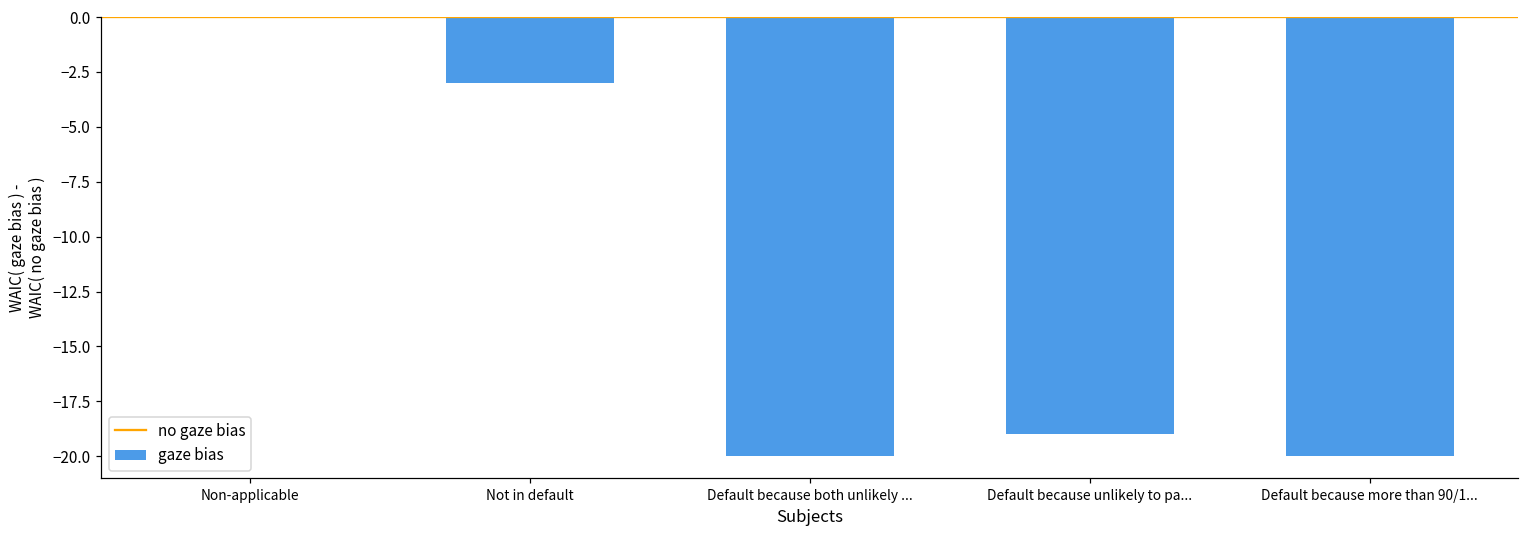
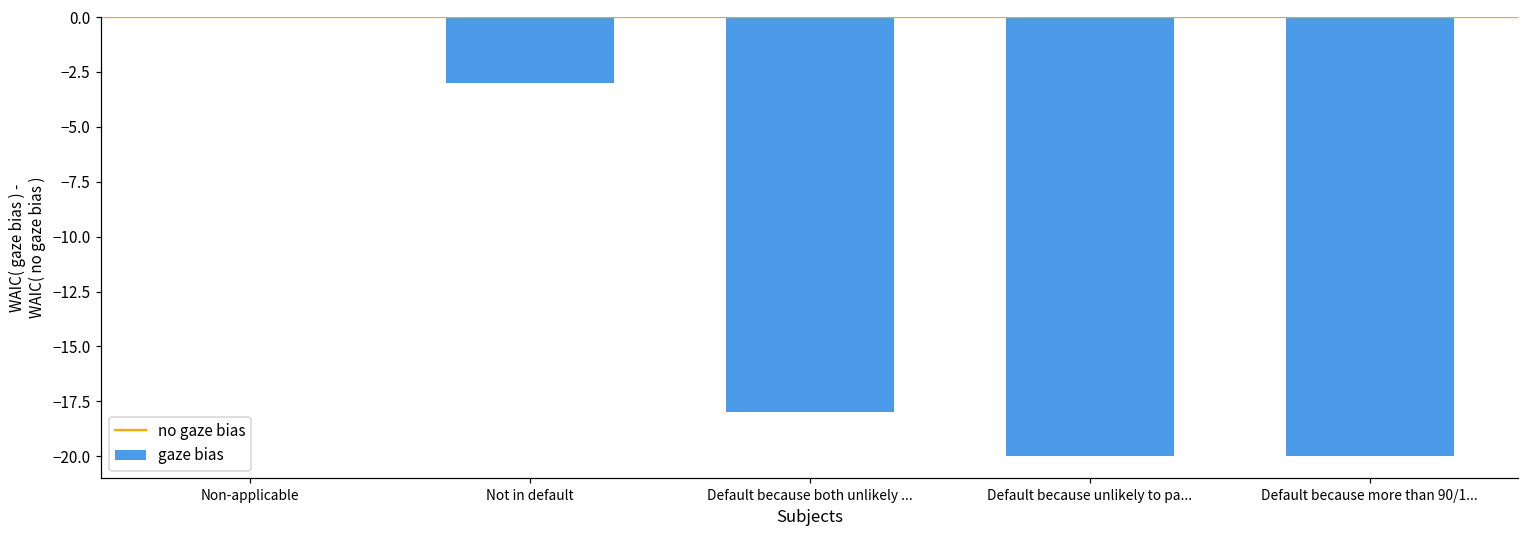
Default because both unlikely ...: -20.0 -> -18.0
Default because unlikely to pa...: -19.0 -> -20.0
